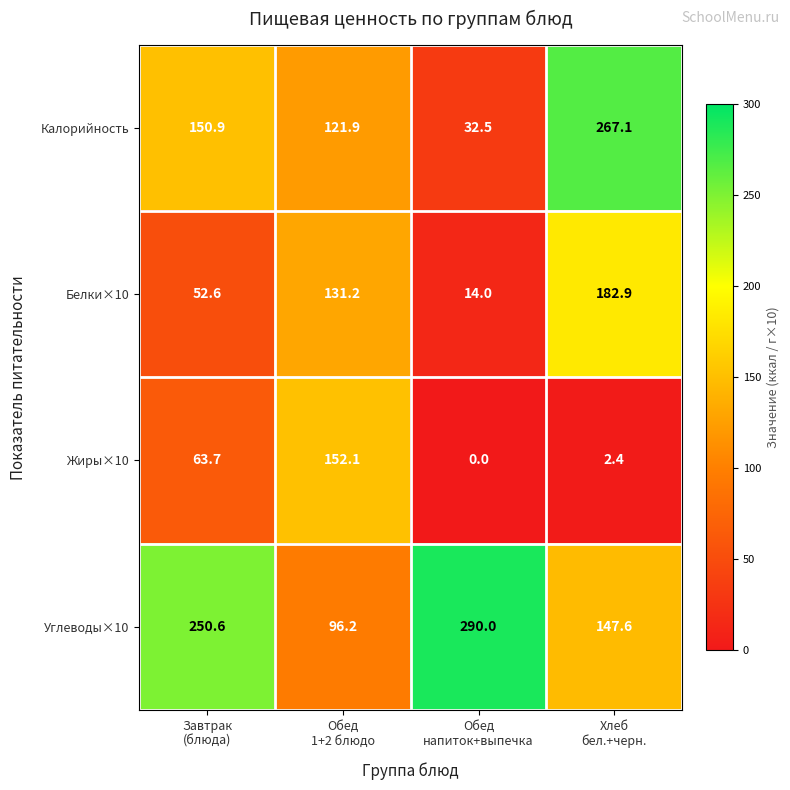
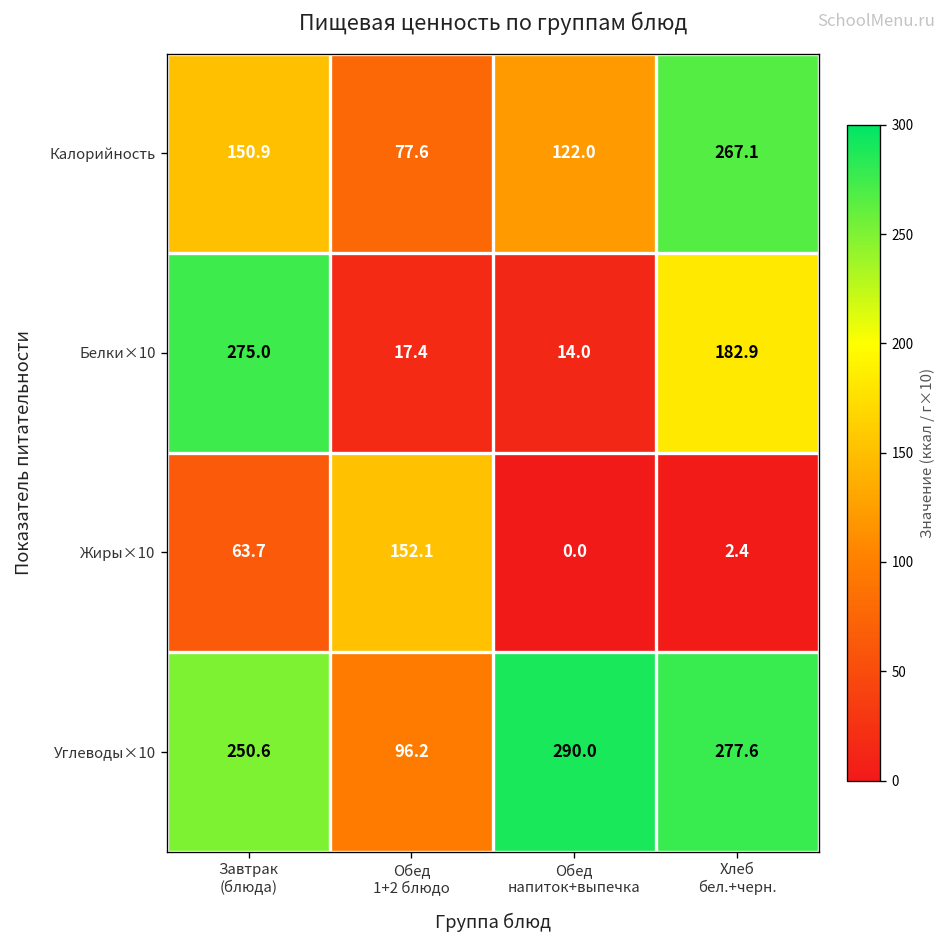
Калорийность, Обед 1+2 блюдо: 121.9 -> 77.6
Калорийность, Обед напиток+выпечка: 32.5 -> 122.0
Белки×10, Завтрак (блюда): 52.6 -> 275.0
Белки×10, Обед 1+2 блюдо: 131.2 -> 17.4
Углеводы×10, Хлеб бел.+черн.: 147.6 -> 277.6
